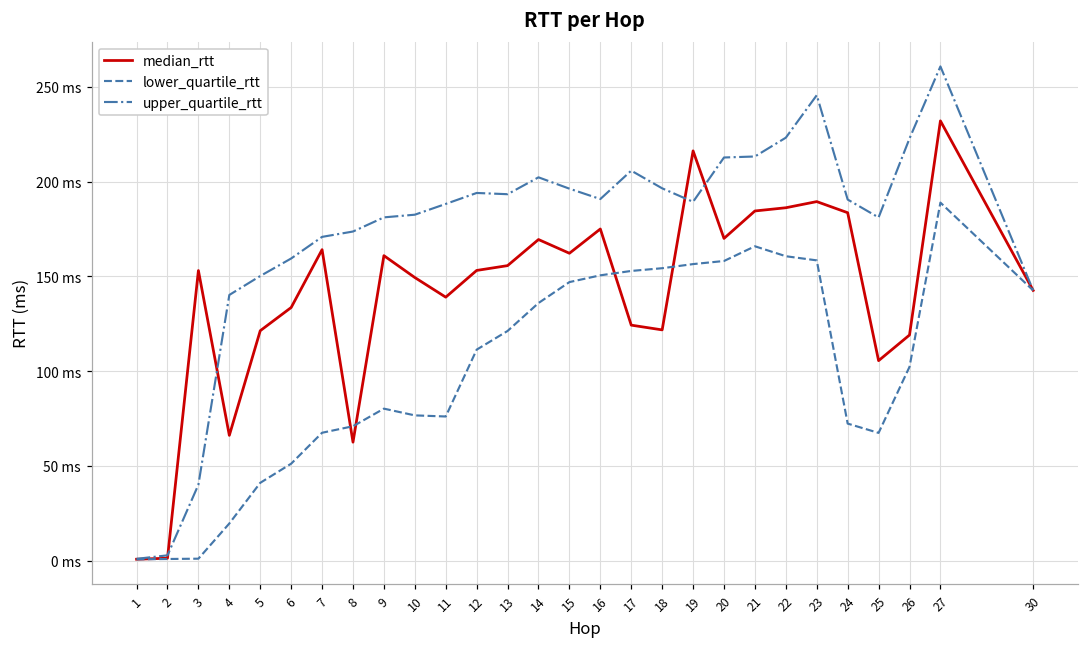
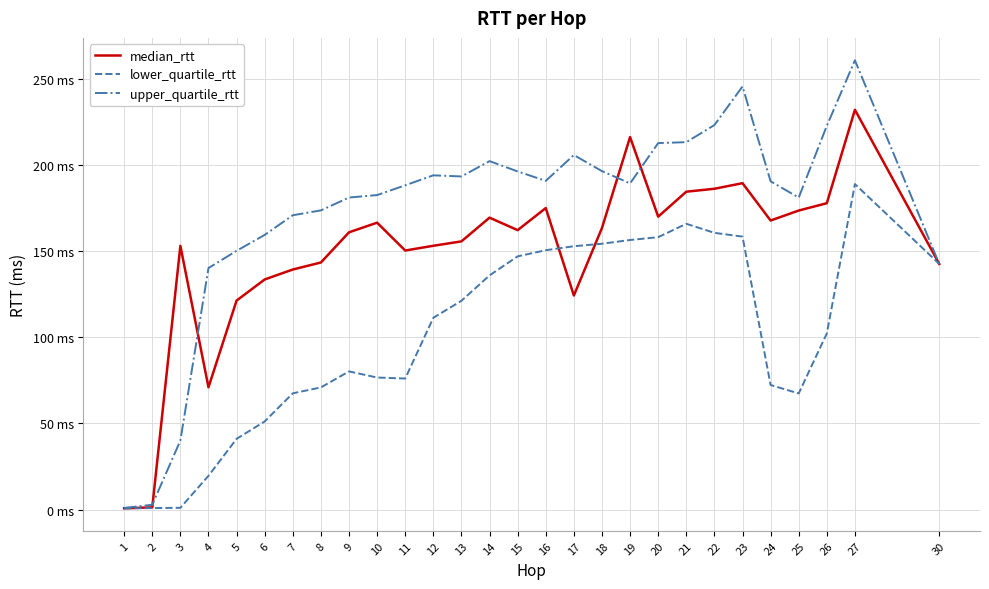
median_rtt, 4: 66 ms -> 71 ms
median_rtt, 7: 164 ms -> 139 ms
median_rtt, 8: 62 ms -> 143 ms
median_rtt, 10: 149 ms -> 167 ms
median_rtt, 11: 139 ms -> 150 ms
median_rtt, 18: 122 ms -> 163 ms
median_rtt, 24: 184 ms -> 168 ms
median_rtt, 25: 106 ms -> 174 ms
median_rtt, 26: 119 ms -> 178 ms
